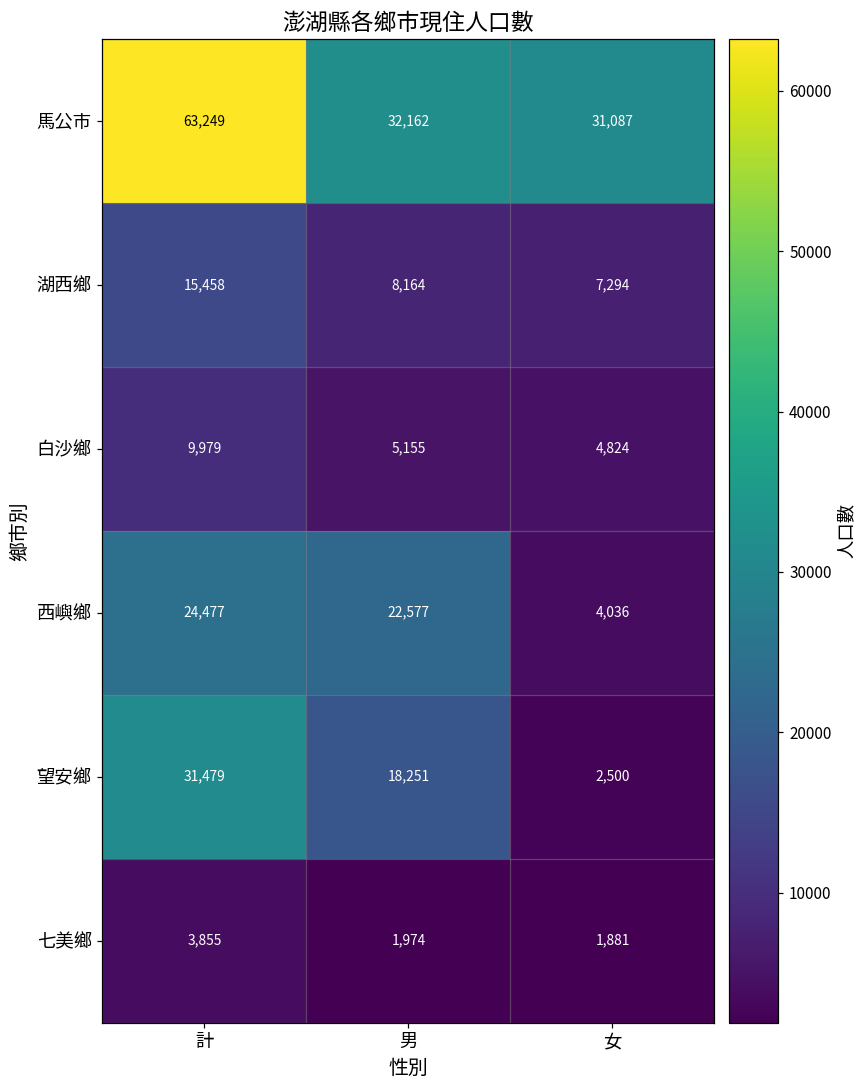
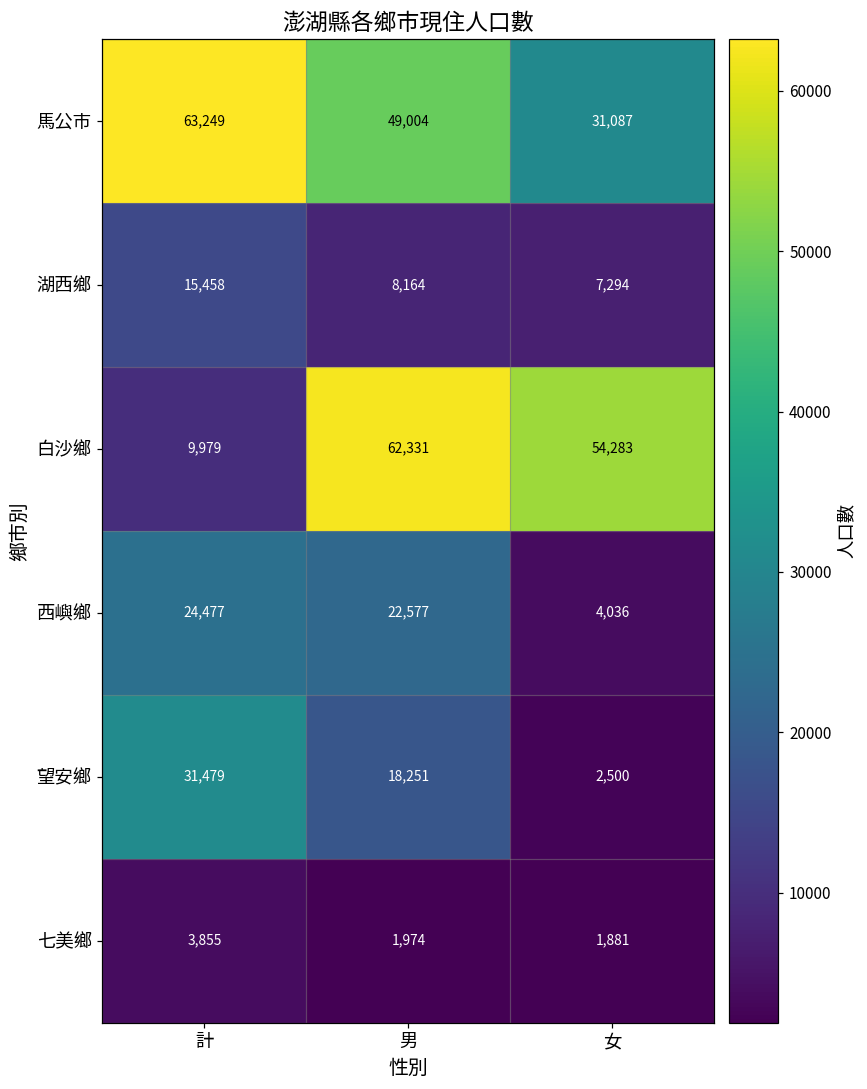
馬公市, 男: 32,162 -> 49,004
白沙鄉, 男: 5,155 -> 62,331
白沙鄉, 女: 4,824 -> 54,283
